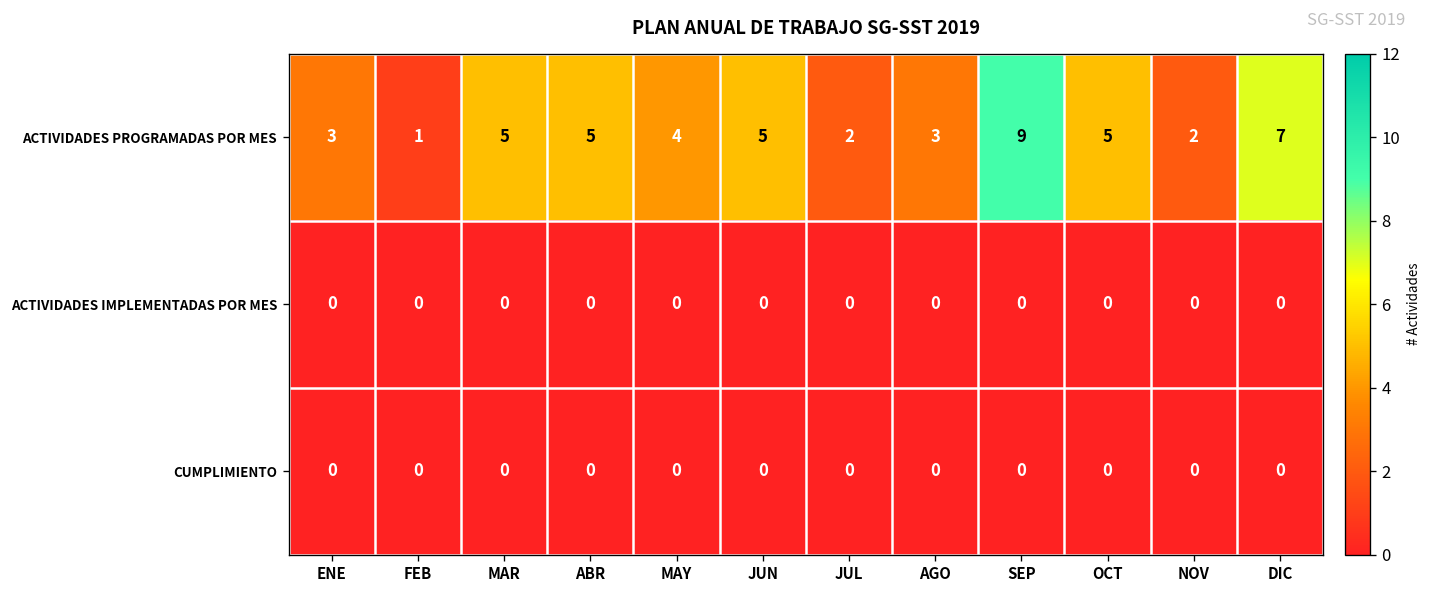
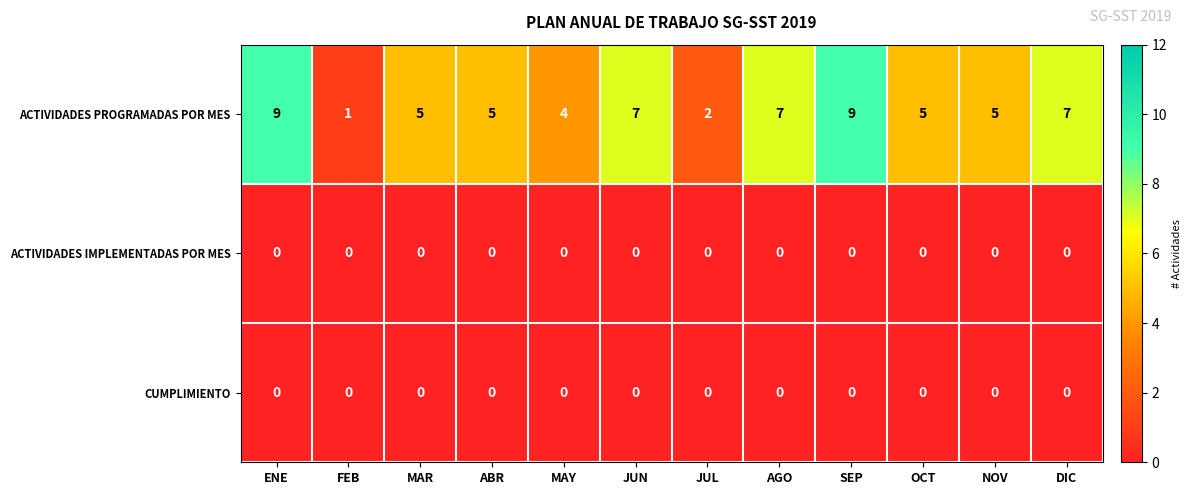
ACTIVIDADES PROGRAMADAS POR MES, ENE: 3 -> 9
ACTIVIDADES PROGRAMADAS POR MES, JUN: 5 -> 7
ACTIVIDADES PROGRAMADAS POR MES, AGO: 3 -> 7
ACTIVIDADES PROGRAMADAS POR MES, NOV: 2 -> 5
